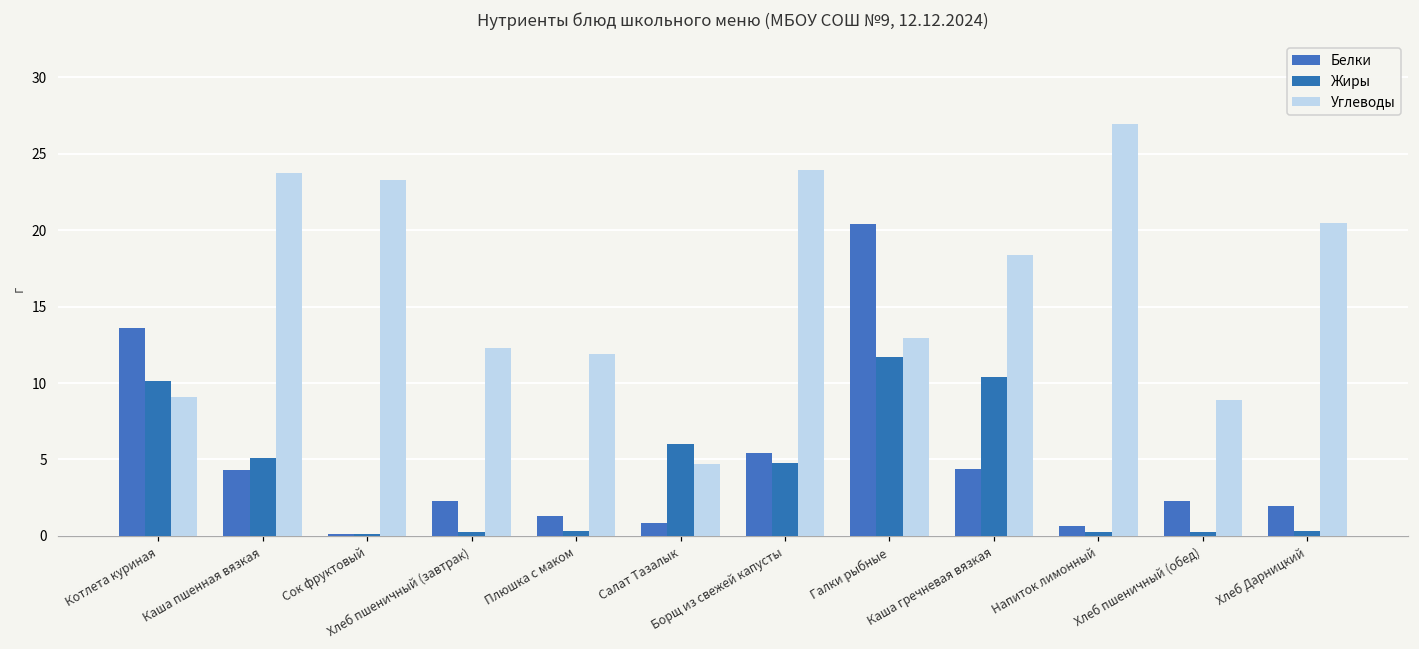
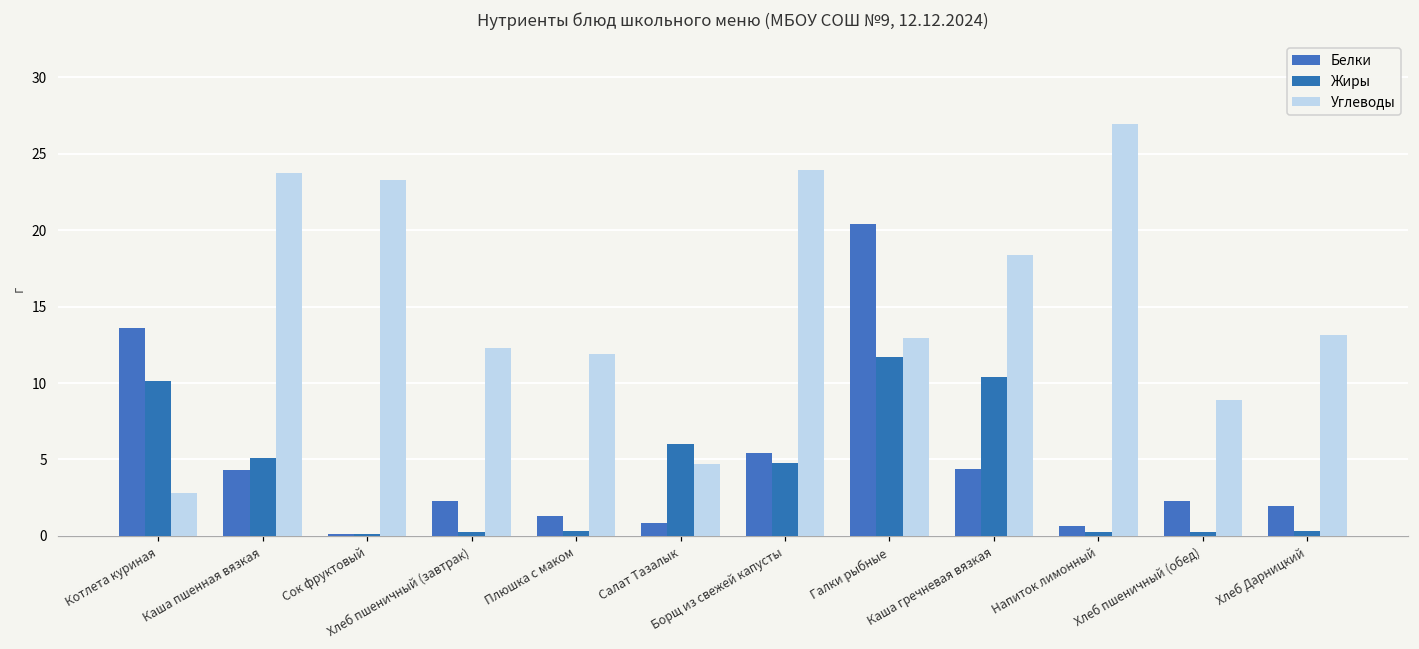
Углеводы, Котлета куриная: 9.1 -> 2.8
Углеводы, Хлеб Дарницкий: 20.5 -> 13.2
